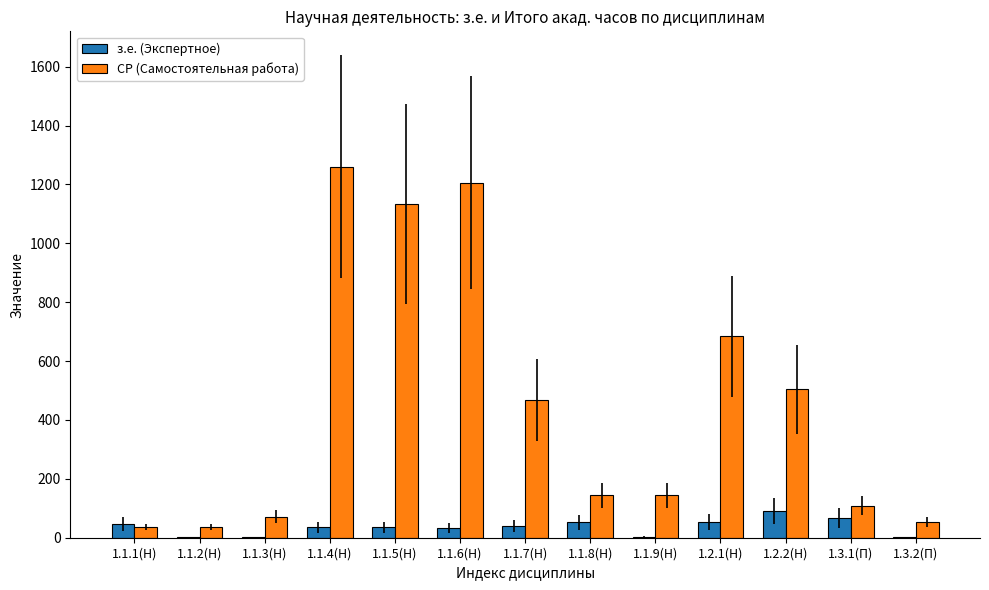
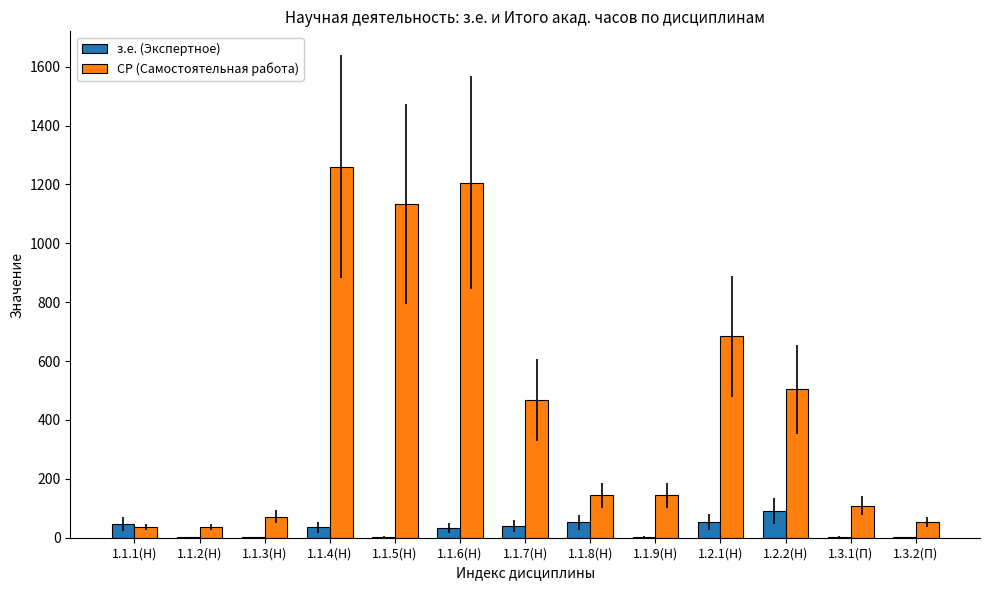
з.е. (Экспертное), 1.1.5(Н): 40 -> 0
з.е. (Экспертное), 1.3.1(П): 70 -> 0
